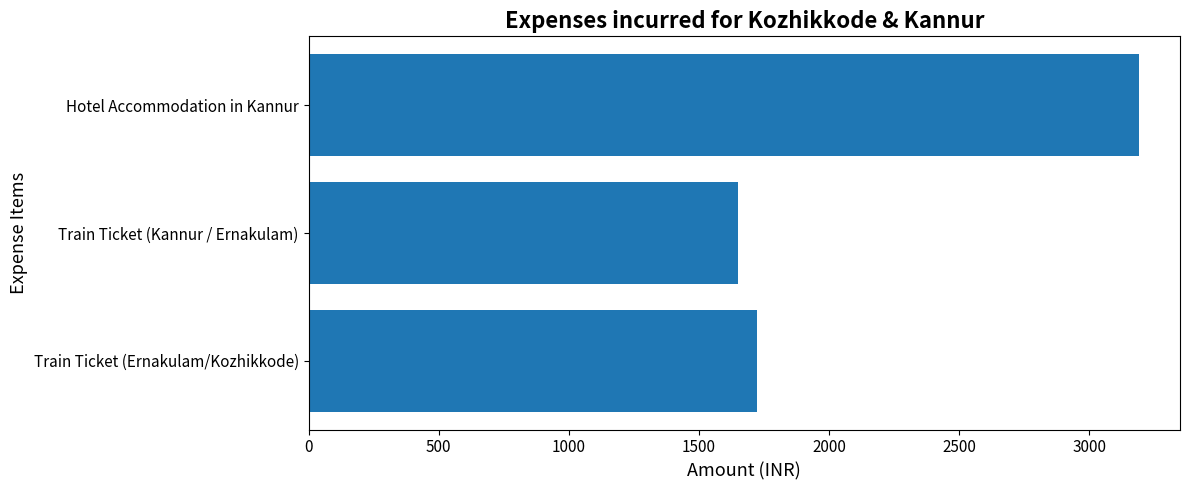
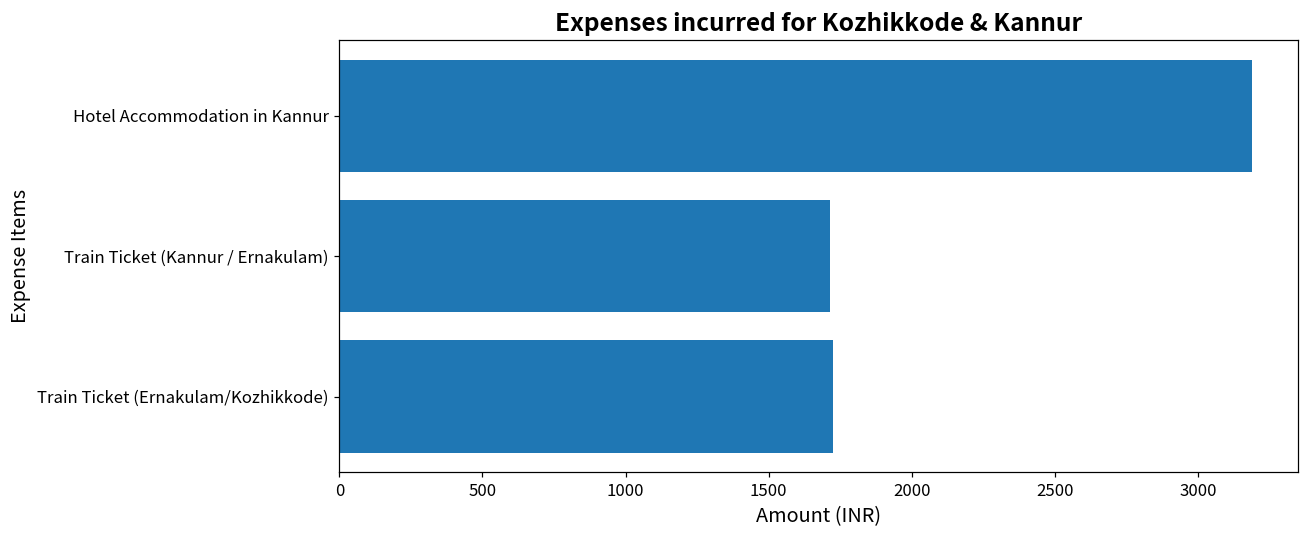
Train Ticket (Kannur / Ernakulam): 1650 -> 1720
